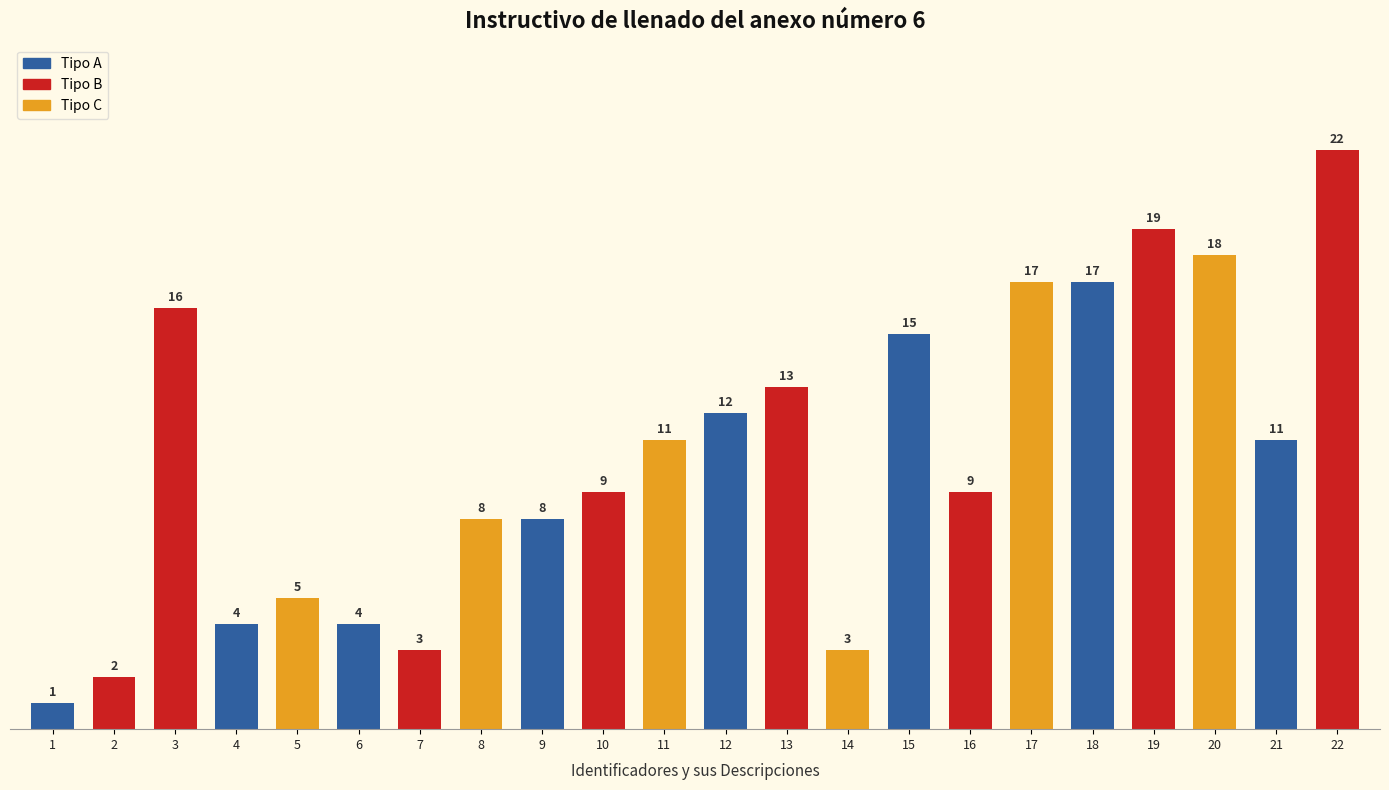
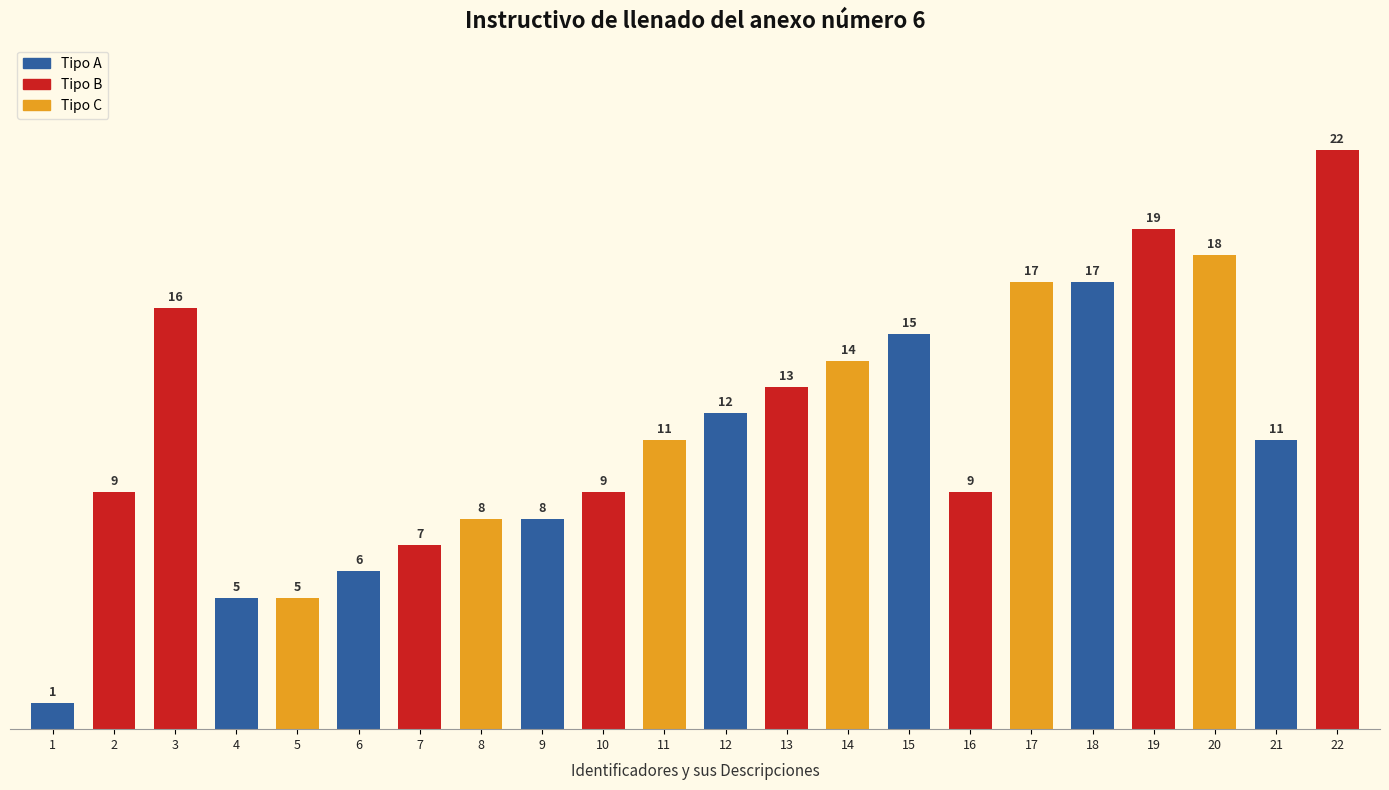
2: 2 -> 9
4: 4 -> 5
6: 4 -> 6
7: 3 -> 7
14: 3 -> 14
